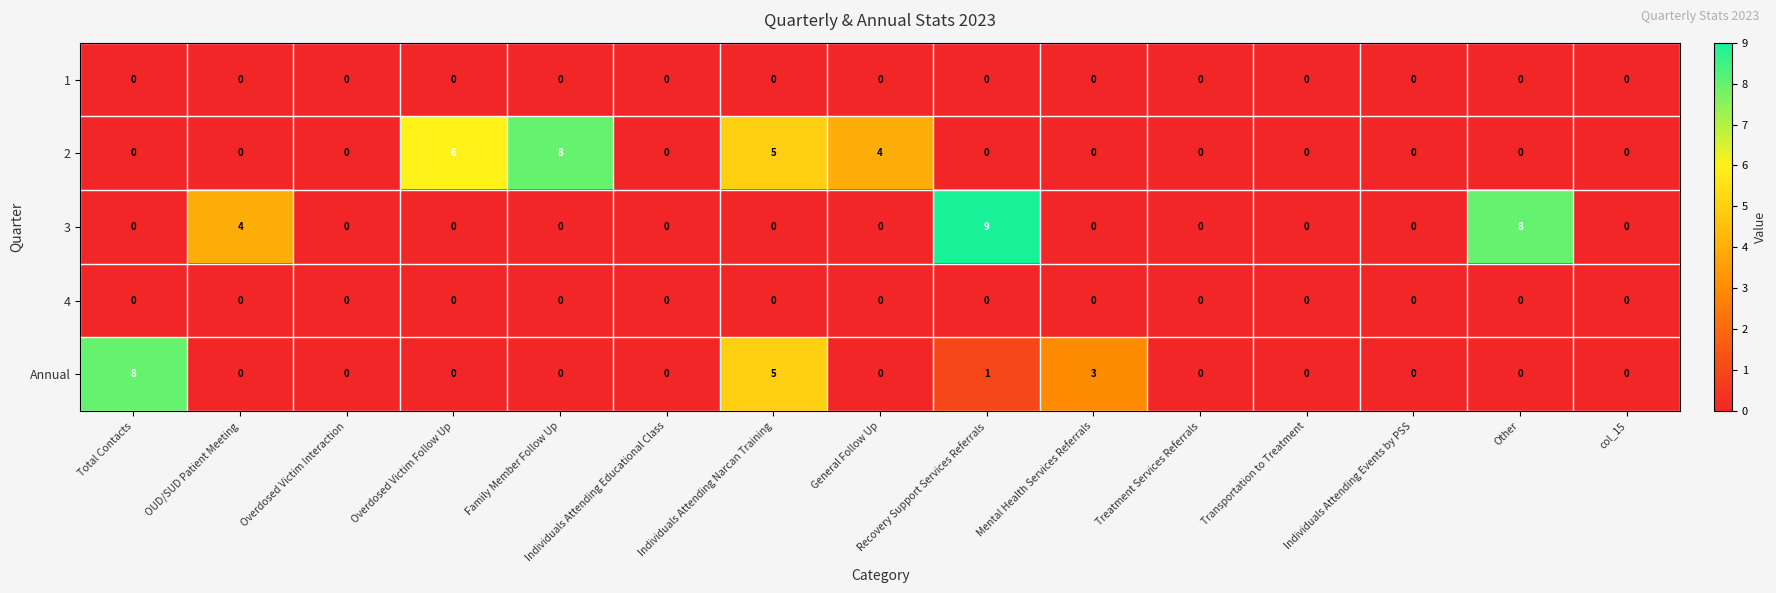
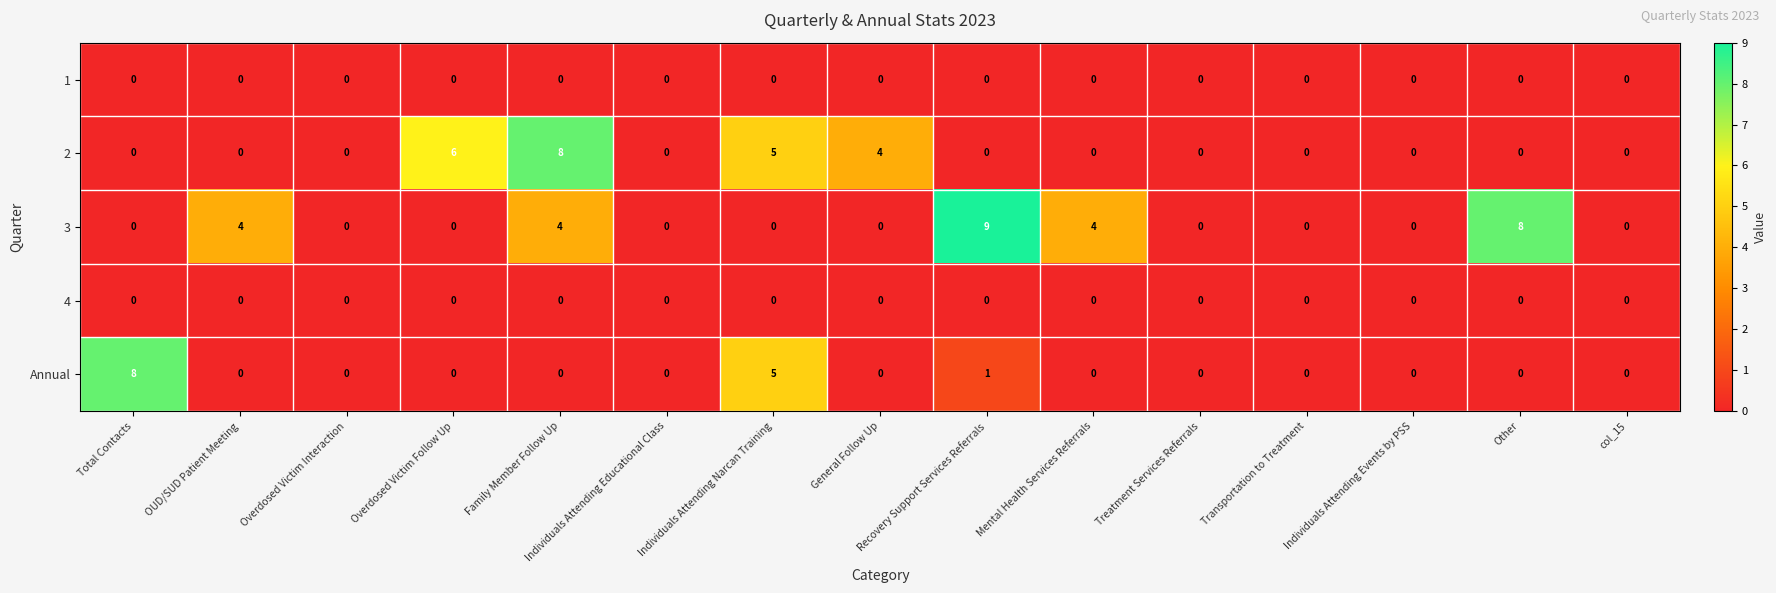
3, Family Member Follow Up: 0 -> 4
3, Mental Health Services Referrals: 0 -> 4
Annual, Mental Health Services Referrals: 3 -> 0
